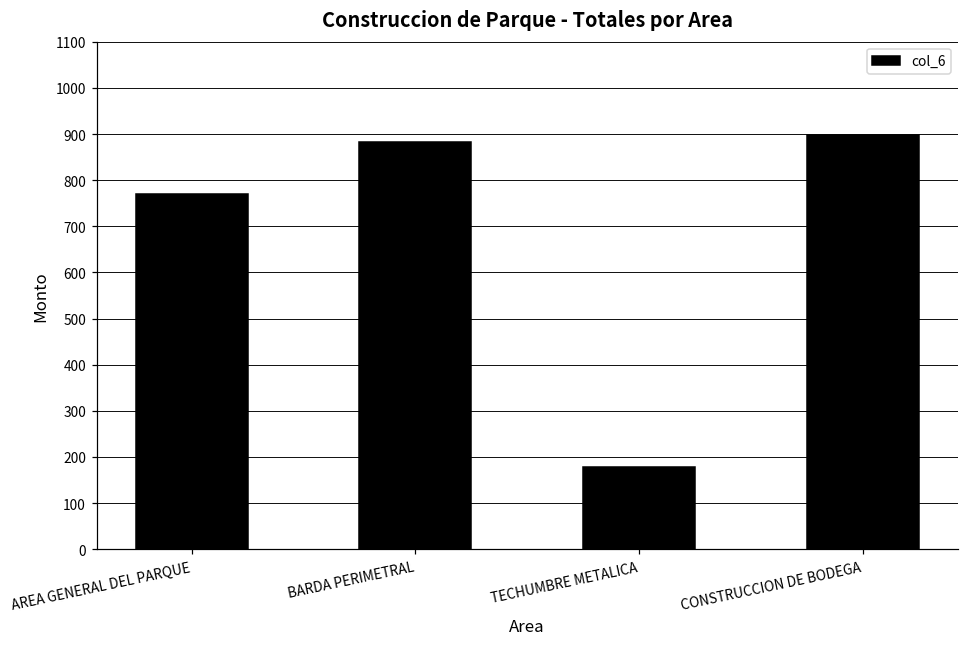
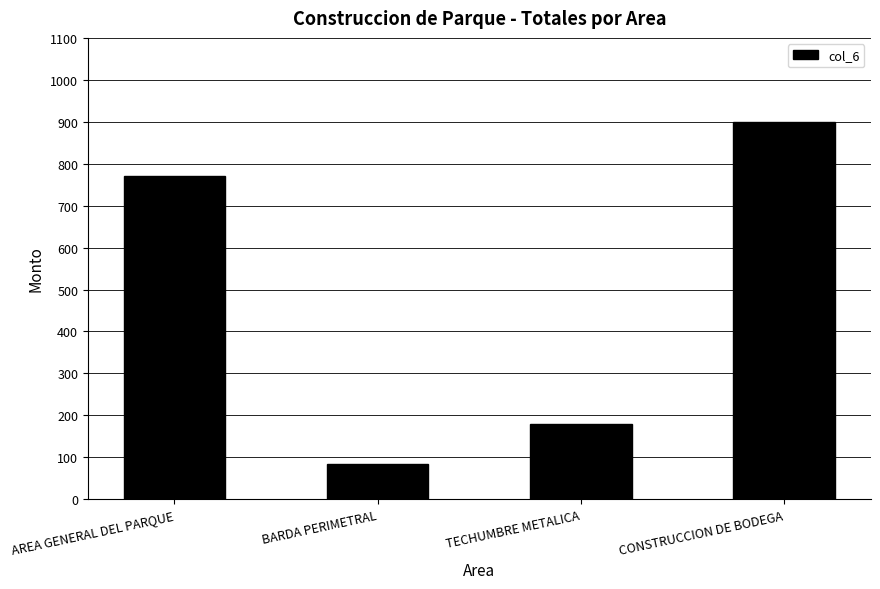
BARDA PERIMETRAL: 880 -> 80
